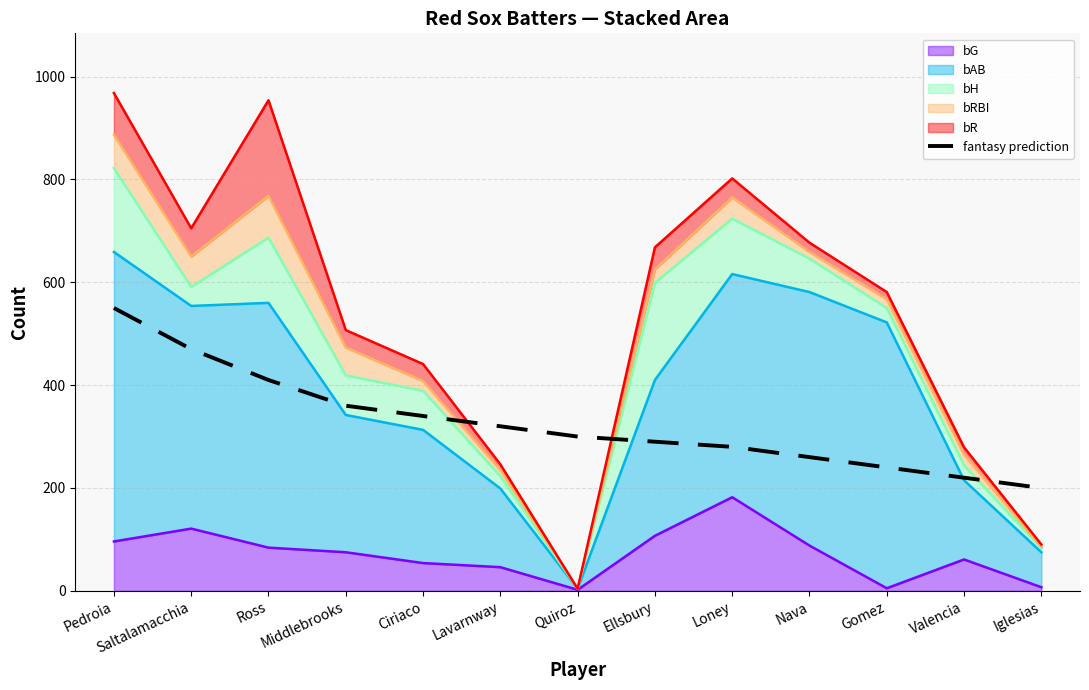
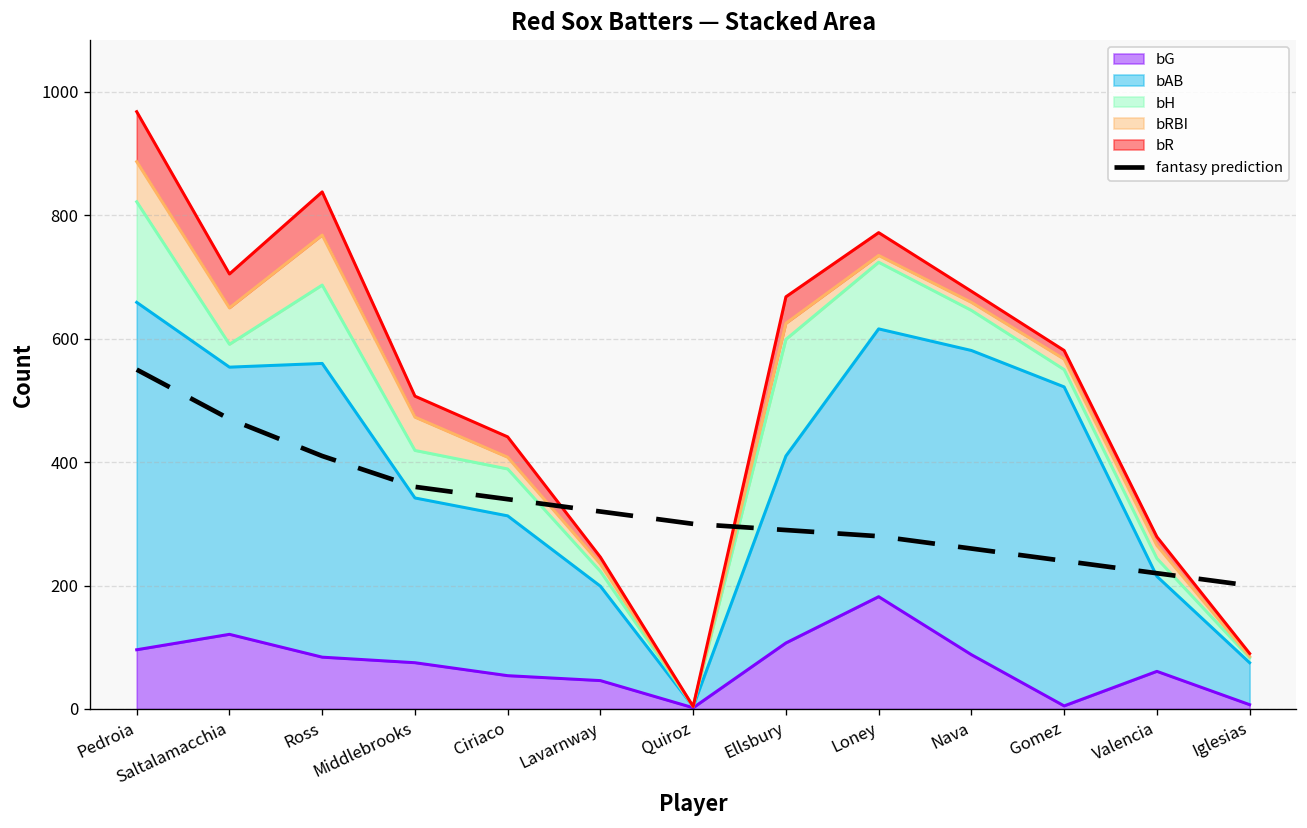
bR, Ross: 190 -> 70
bRBI, Loney: 40 -> 10
